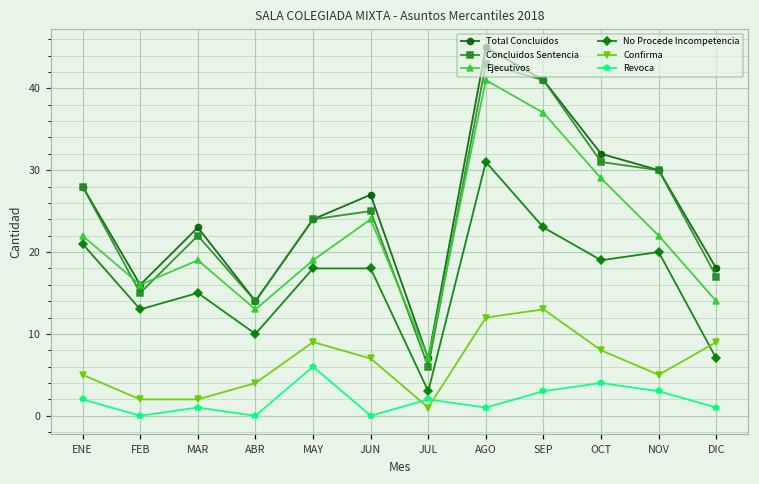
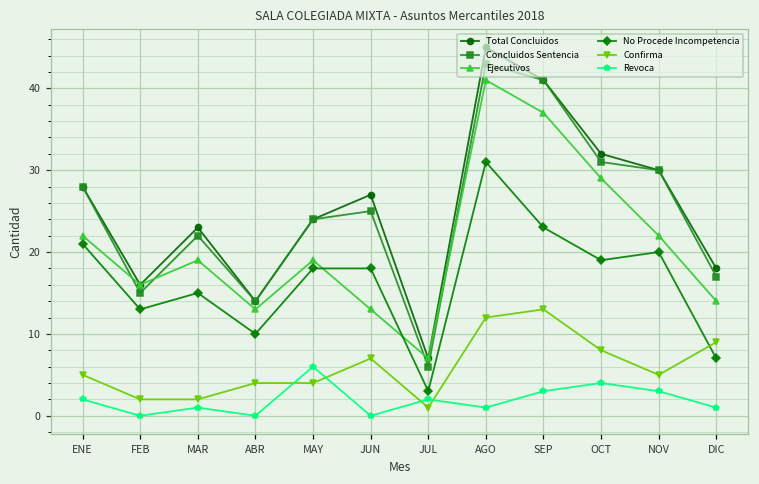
Confirma, MAY: 9 -> 4
Ejecutivos, JUN: 24 -> 13
